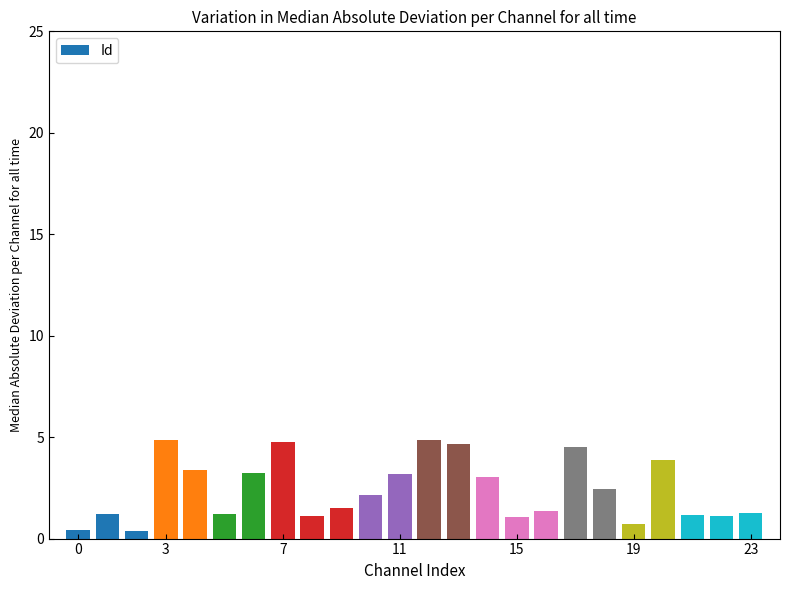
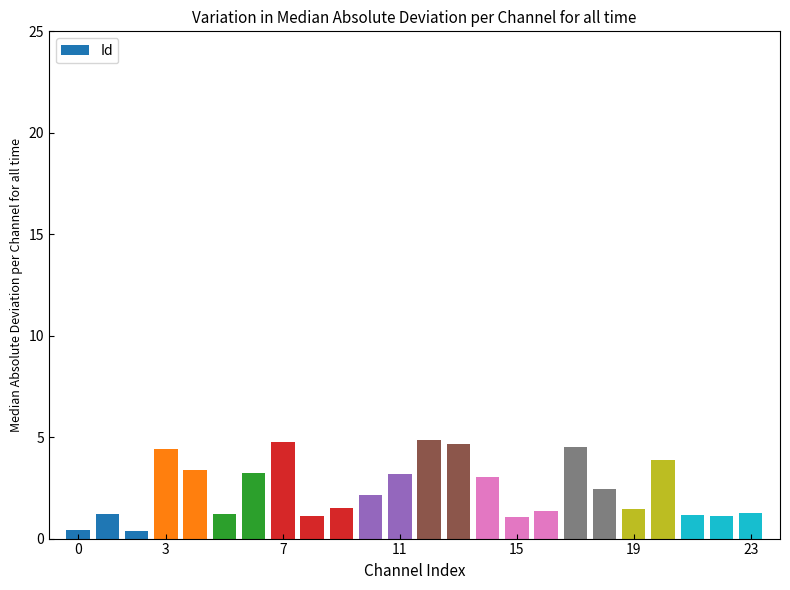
3: 4.8 -> 4.4
19: 0.7 -> 1.4
